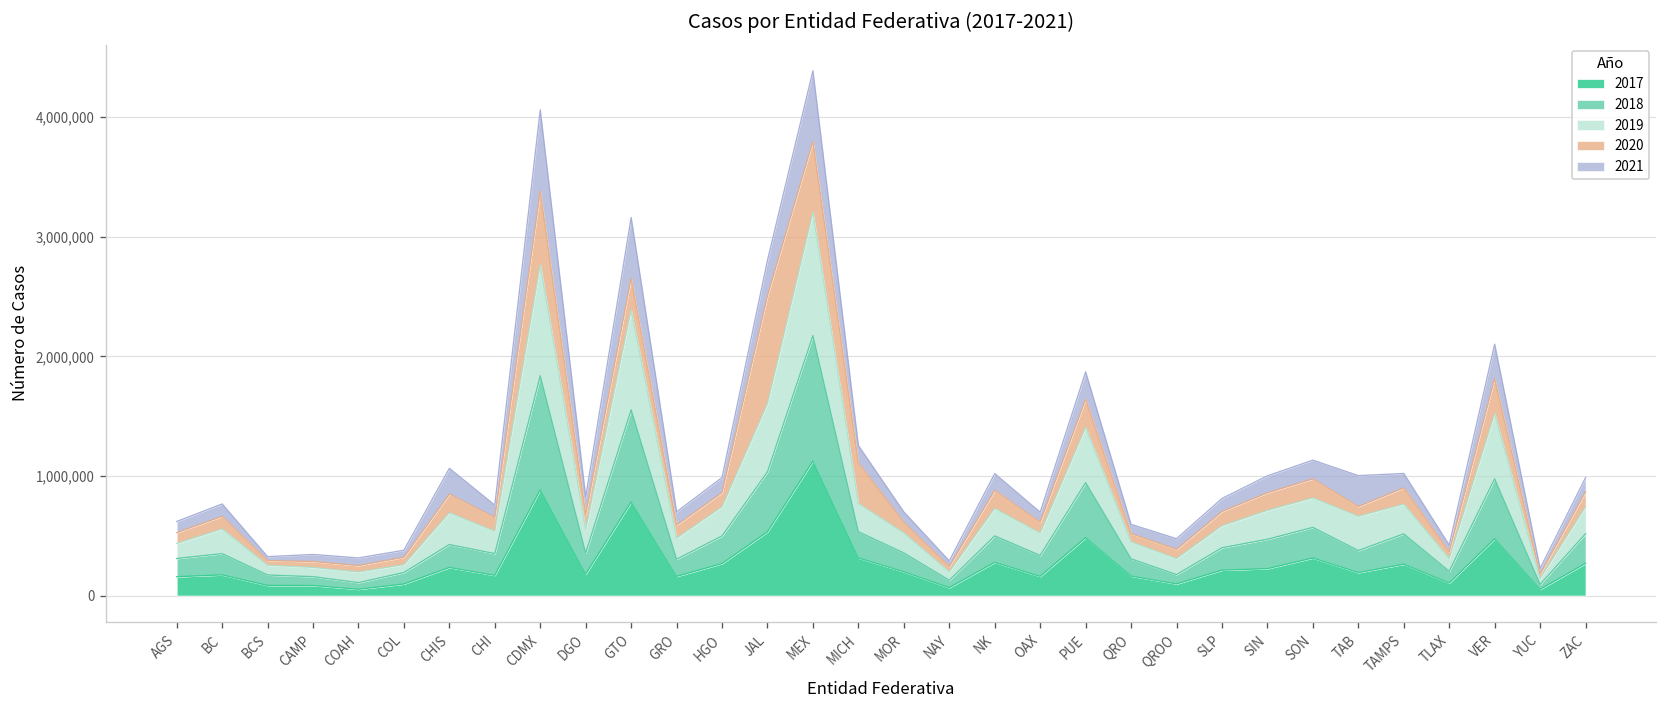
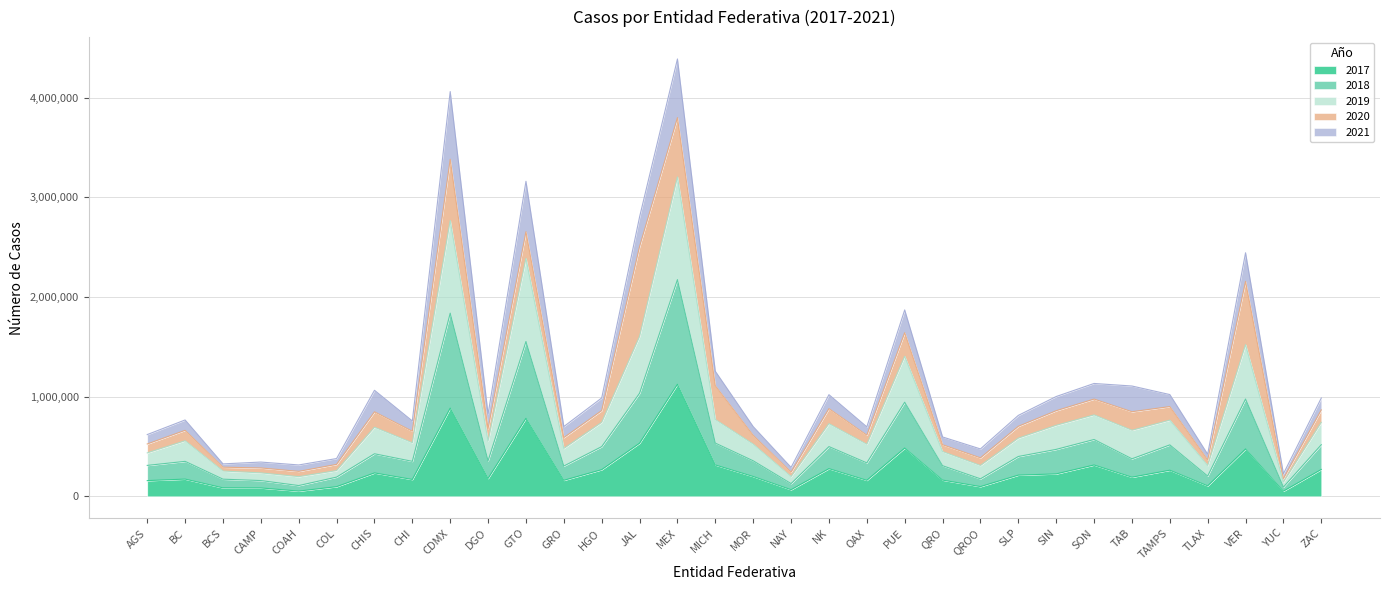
2020, TAB: 100,000 -> 200,000
2020, VER: 300,000 -> 600,000
